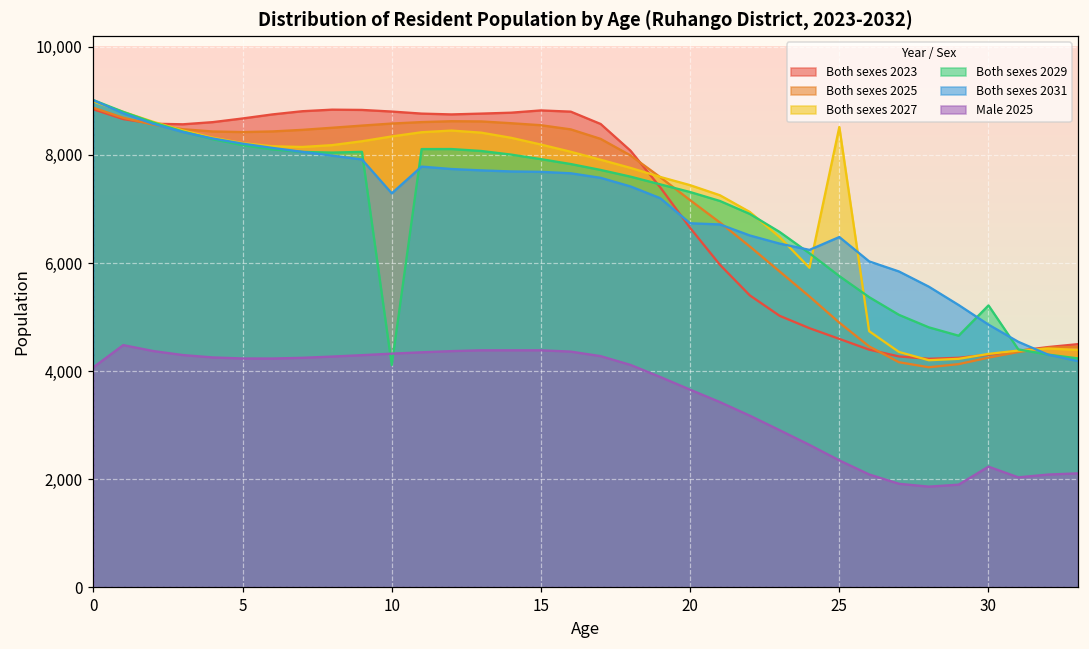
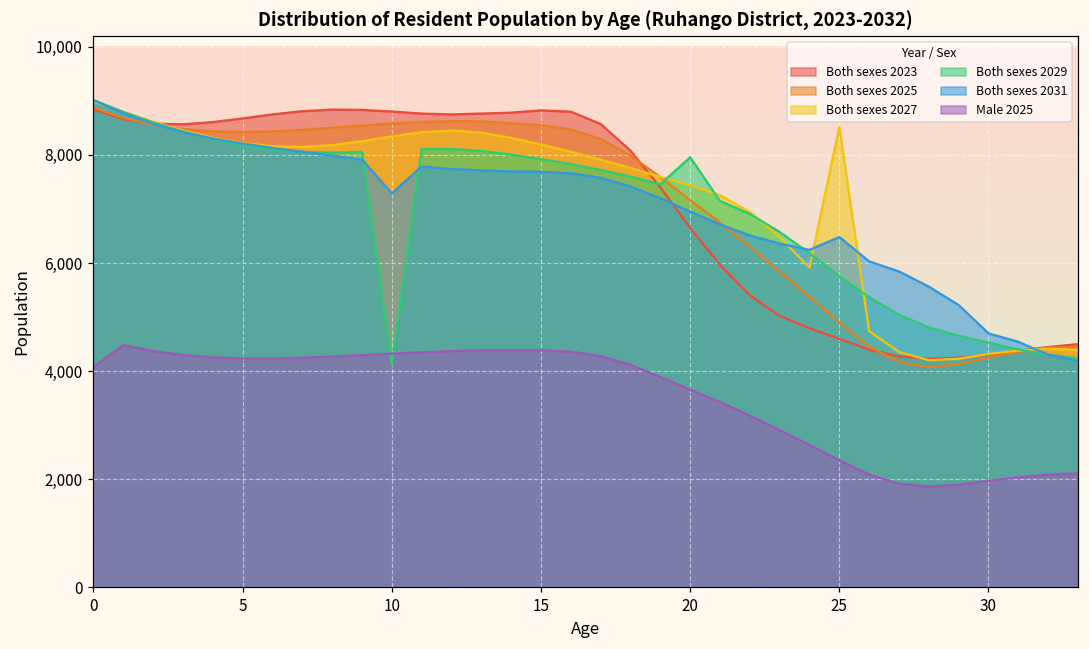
Both sexes 2029, 20: 7,300 -> 8,000
Both sexes 2031, 20: 6,700 -> 7,000
Both sexes 2029, 30: 5,200 -> 4,500
Both sexes 2031, 30: 4,900 -> 4,700
Male 2025, 30: 2,200 -> 2,000
